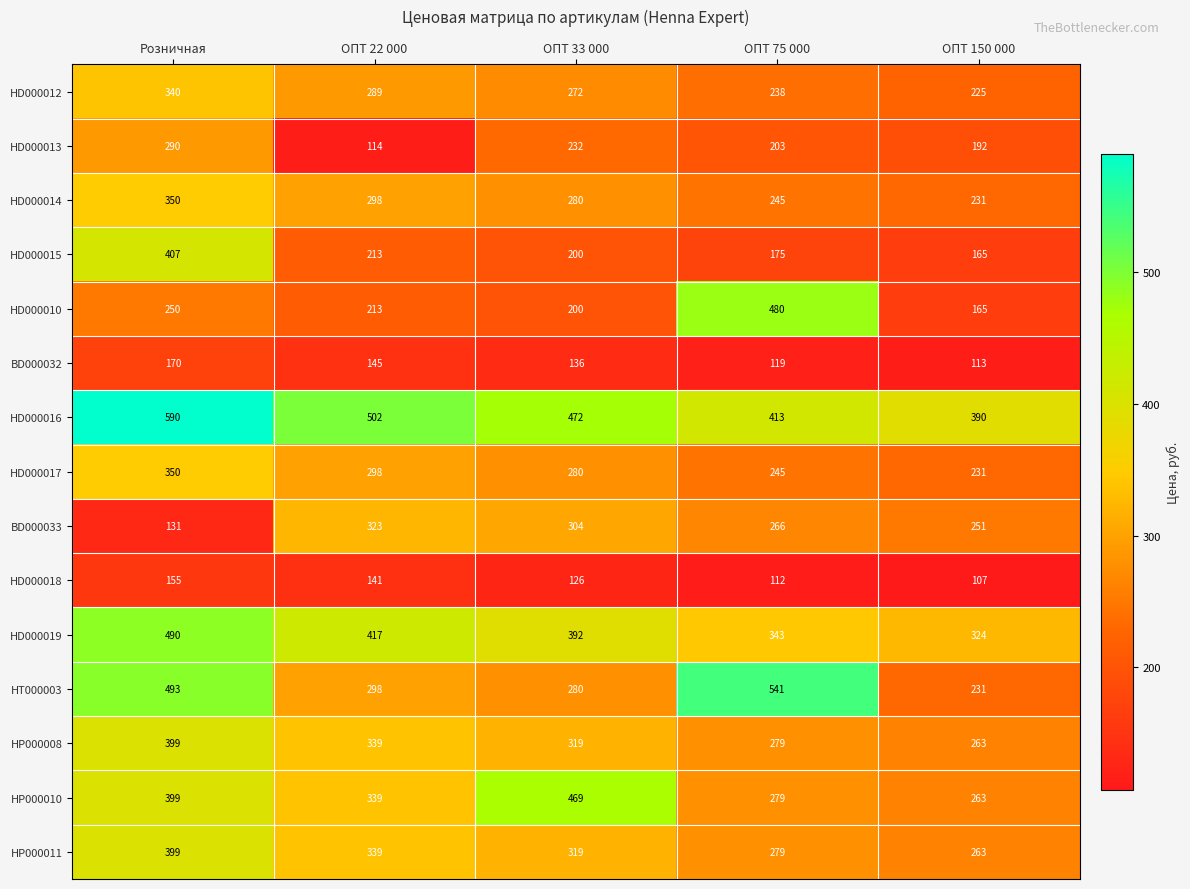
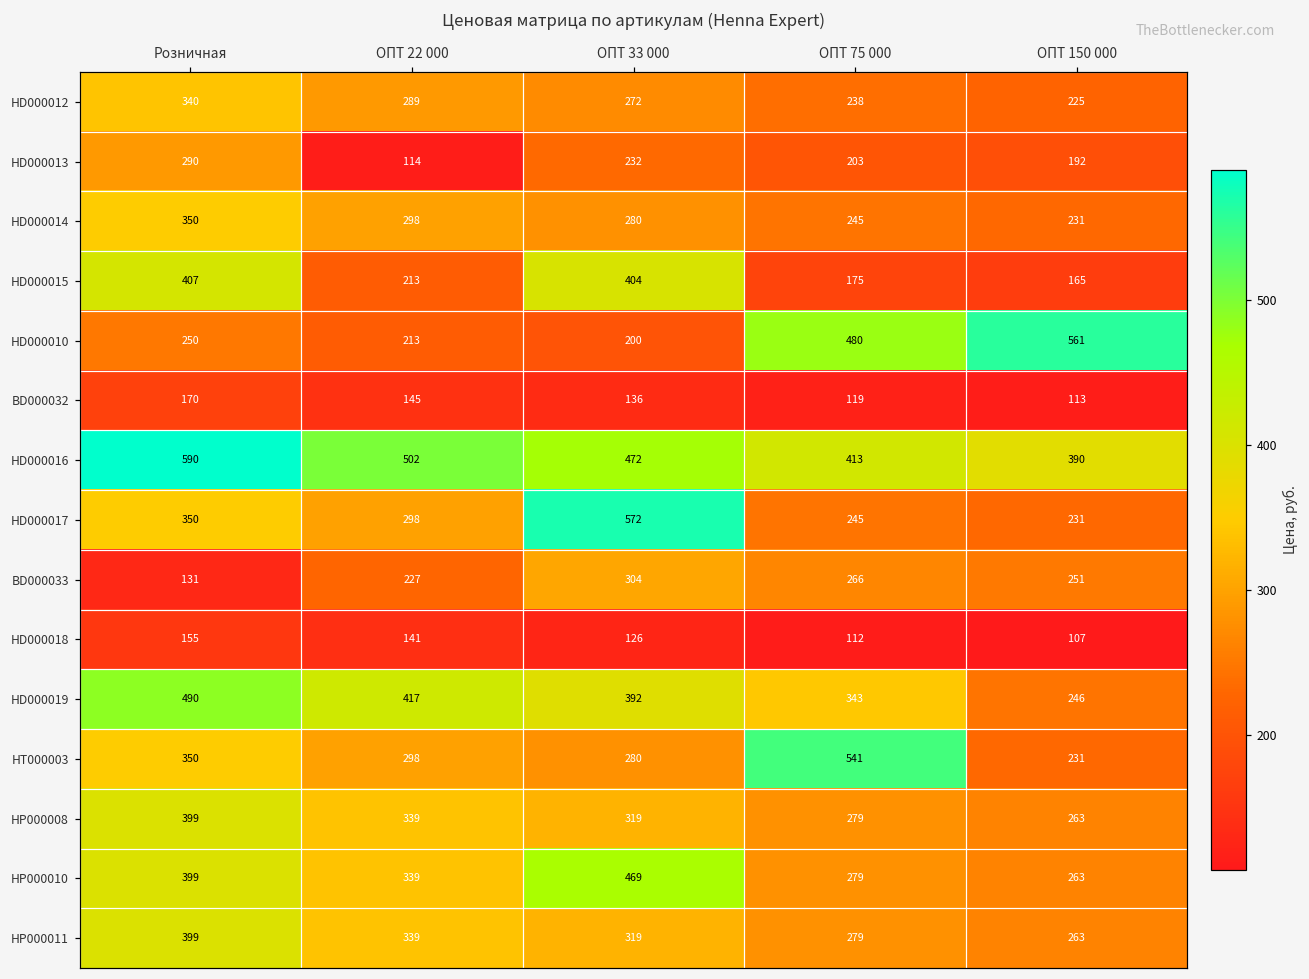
HD000015, ОПТ 33 000: 200 -> 404
HD000010, ОПТ 150 000: 165 -> 561
HD000017, ОПТ 33 000: 280 -> 572
BD000033, ОПТ 22 000: 323 -> 227
HD000019, ОПТ 150 000: 324 -> 246
HT000003, Розничная: 493 -> 350
